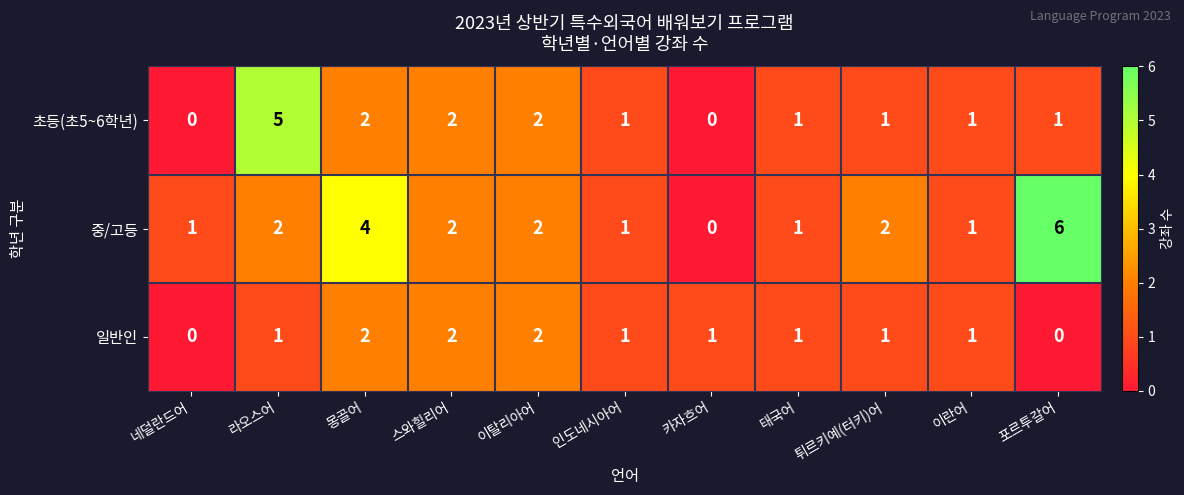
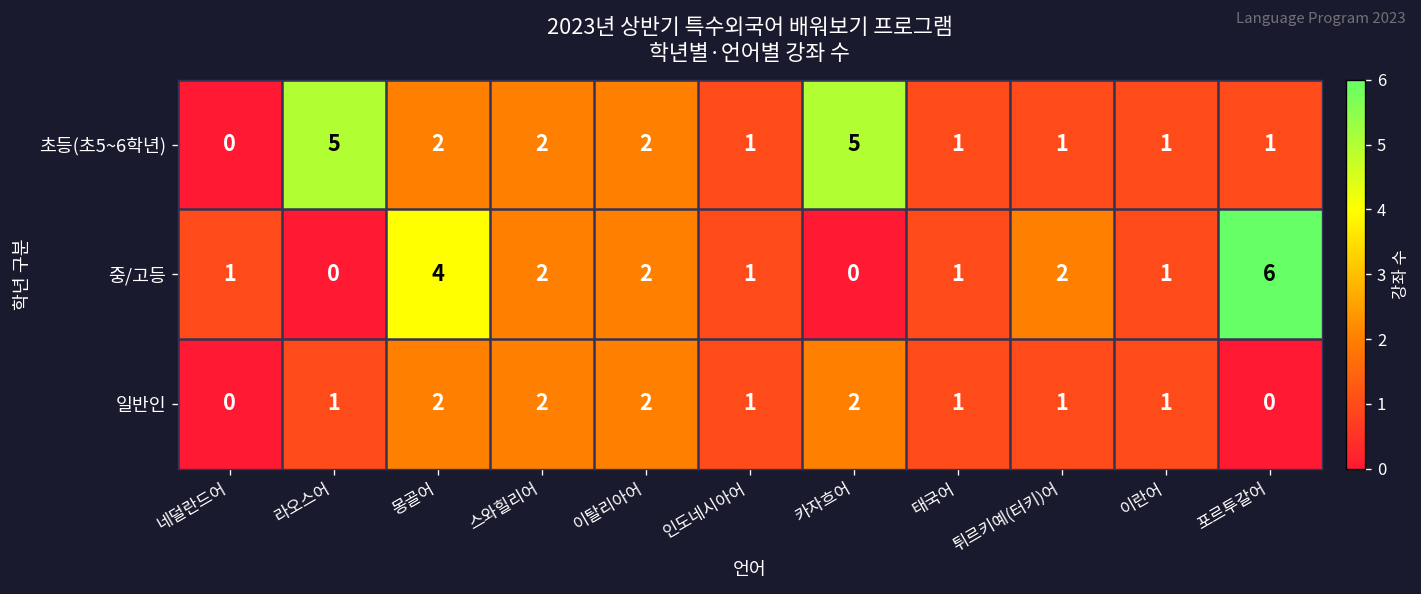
초등(초5~6학년), 카자흐어: 0 -> 5
중/고등, 라오스어: 2 -> 0
일반인, 카자흐어: 1 -> 2
